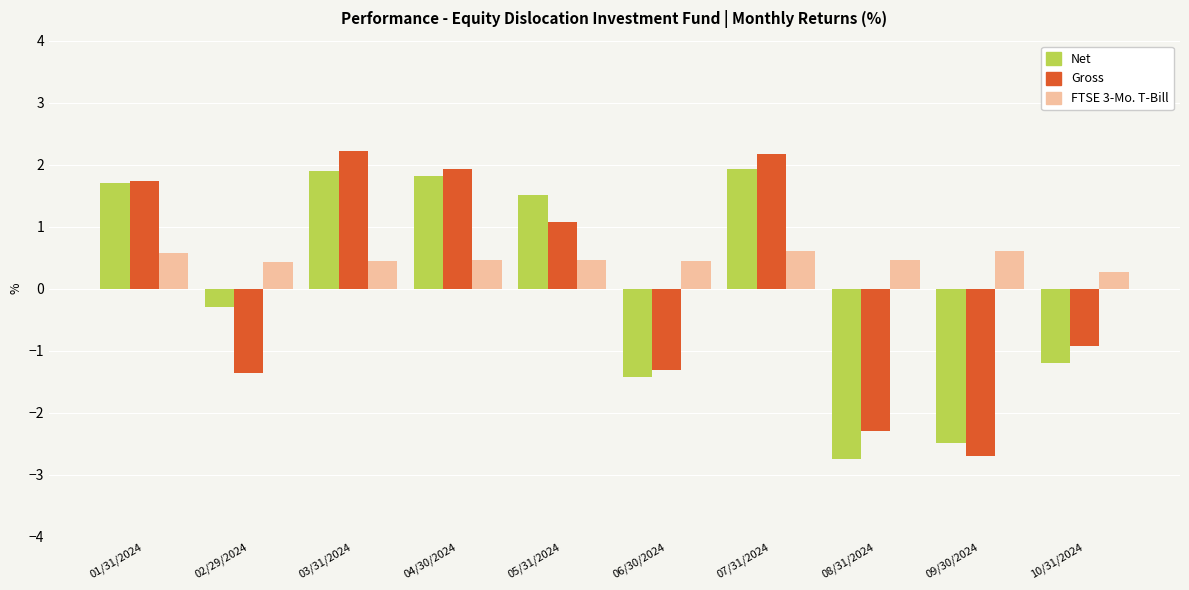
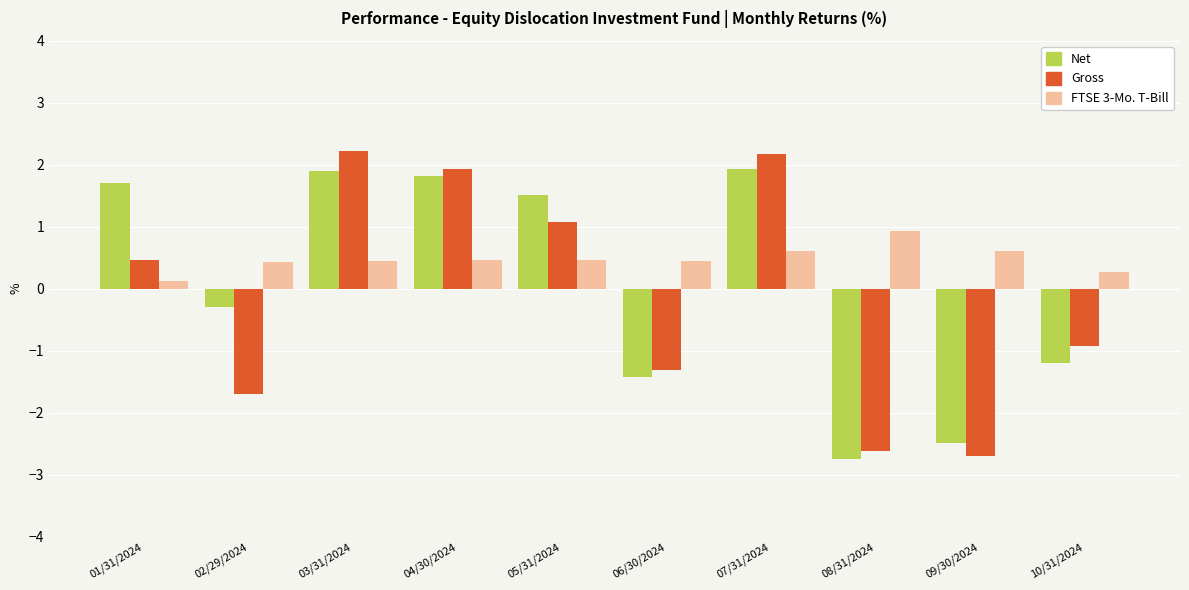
Gross, 01/31/2024: 1.7 -> 0.5
FTSE 3-Mo. T-Bill, 01/31/2024: 0.6 -> 0.1
Gross, 02/29/2024: -1.4 -> -1.7
Gross, 08/31/2024: -2.3 -> -2.6
FTSE 3-Mo. T-Bill, 08/31/2024: 0.5 -> 0.9
